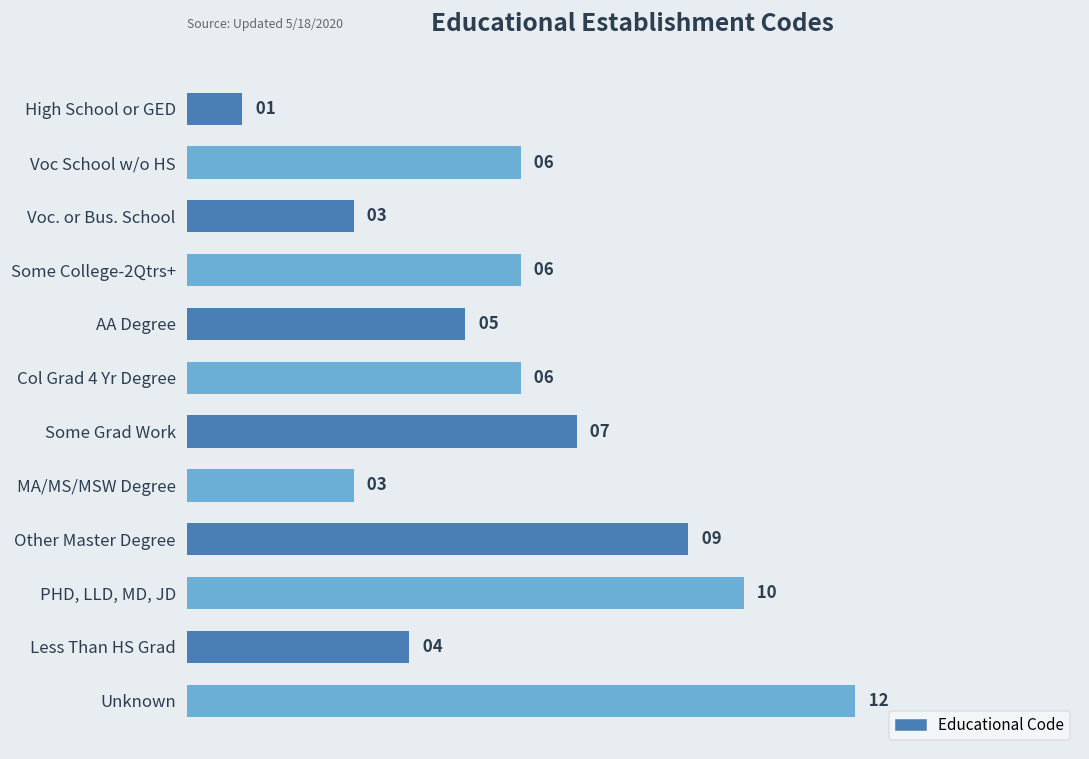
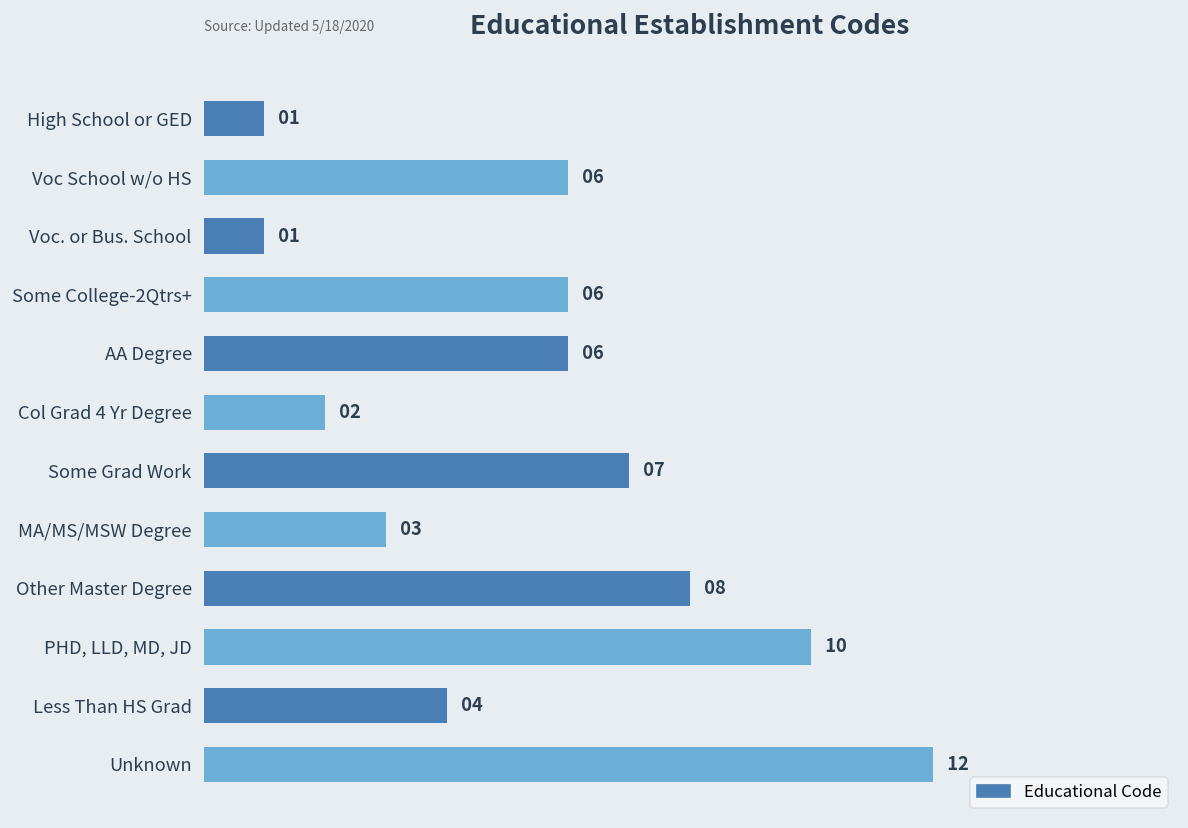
Voc. or Bus. School: 03 -> 01
AA Degree: 05 -> 06
Col Grad 4 Yr Degree: 06 -> 02
Other Master Degree: 09 -> 08
